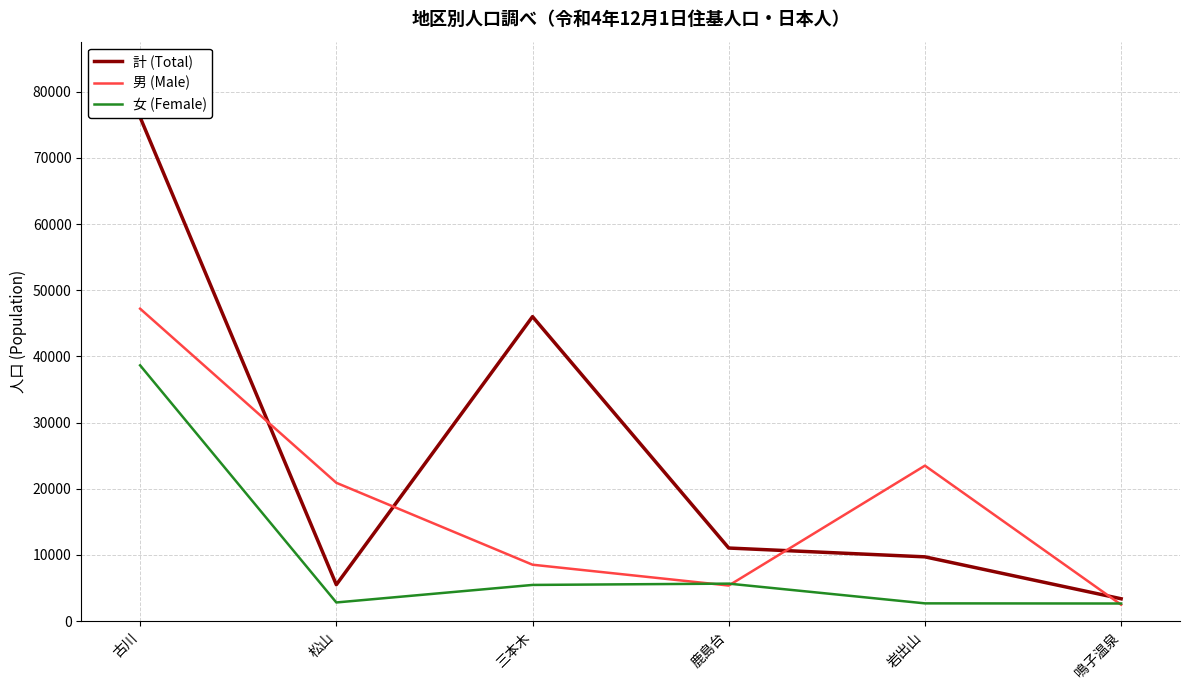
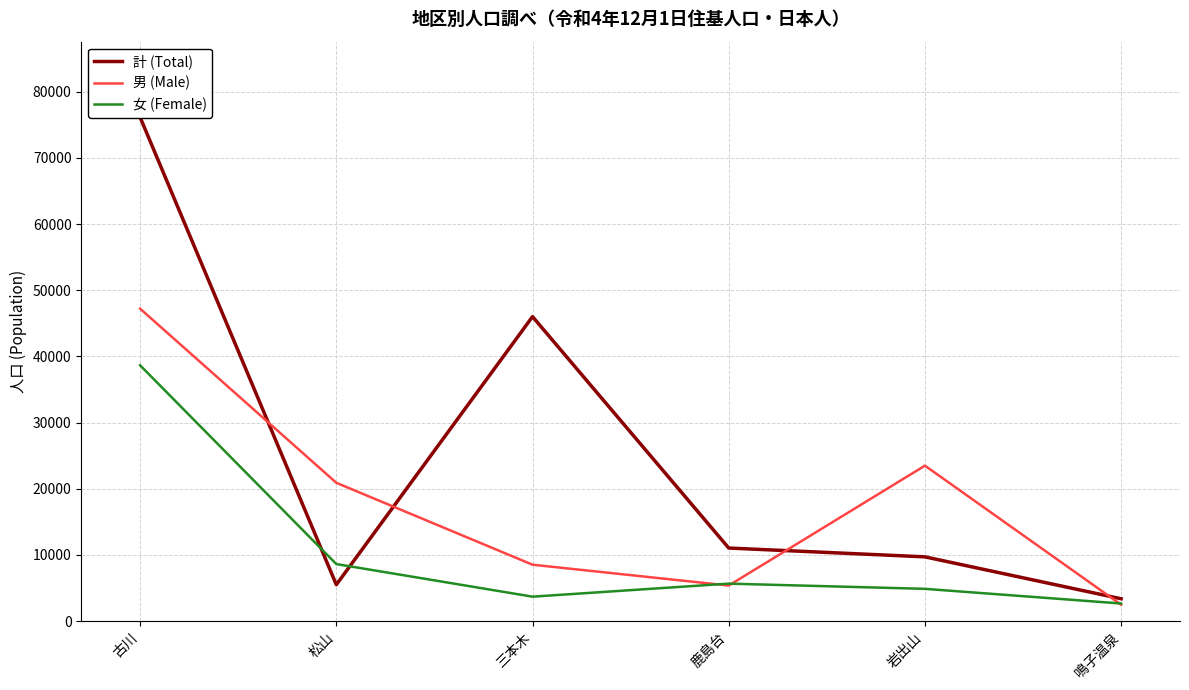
女 (Female), 松山: 3000 -> 9000
女 (Female), 三本木: 5000 -> 4000
女 (Female), 岩出山: 3000 -> 5000
